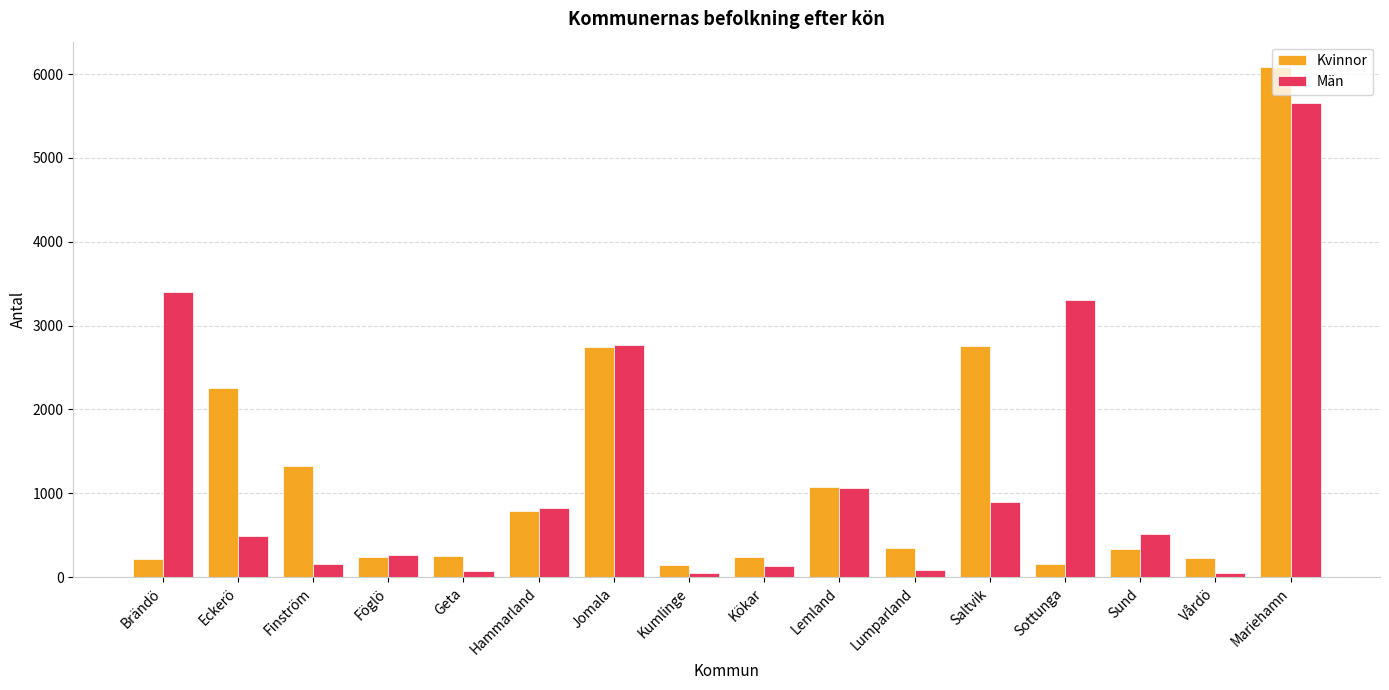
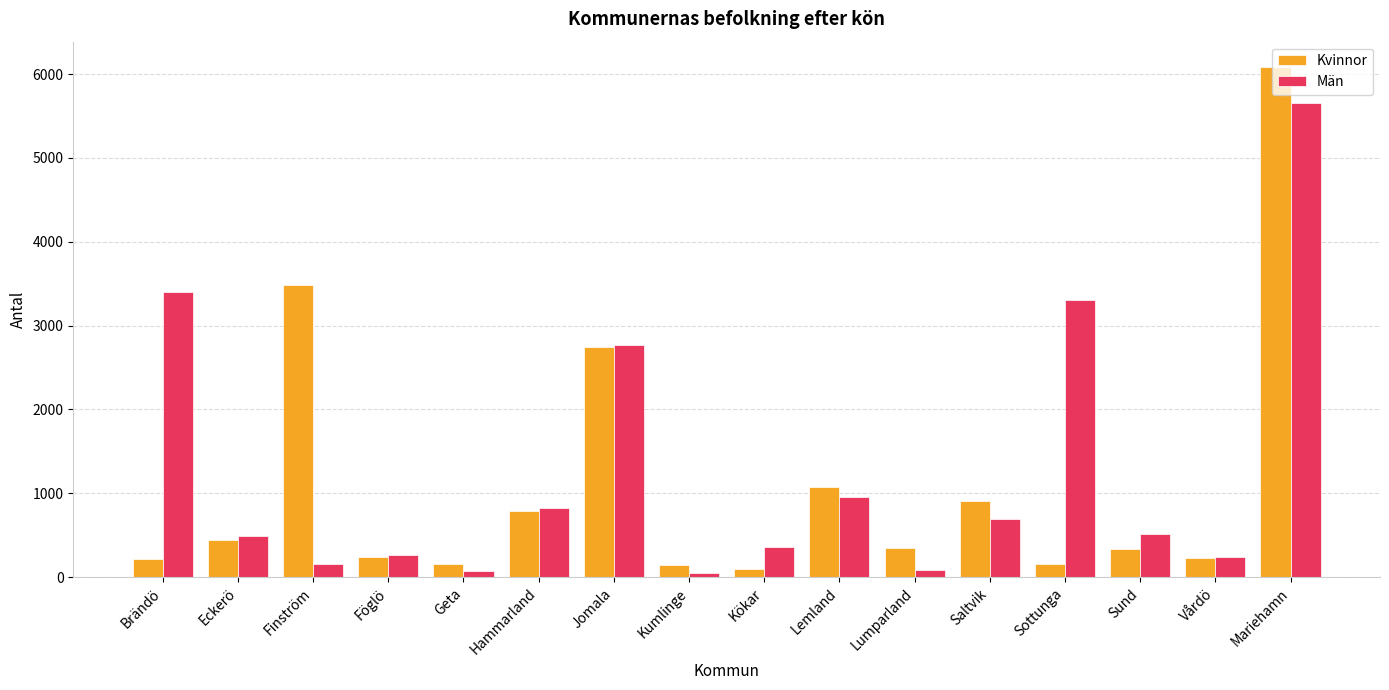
Kvinnor, Eckerö: 2300 -> 400
Kvinnor, Finström: 1300 -> 3500
Kvinnor, Geta: 300 -> 200
Kvinnor, Kökar: 200 -> 100
Män, Kökar: 100 -> 400
Män, Lemland: 1100 -> 1000
Kvinnor, Saltvik: 2800 -> 900
Män, Saltvik: 900 -> 700
Män, Vårdö: 100 -> 200
